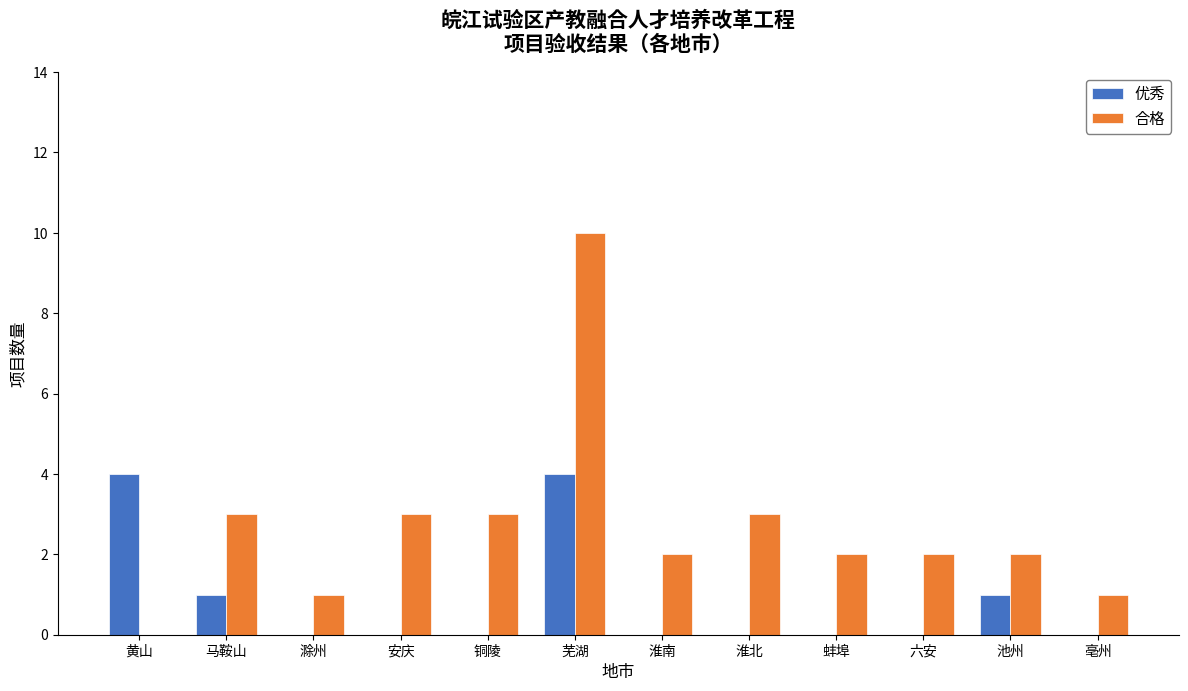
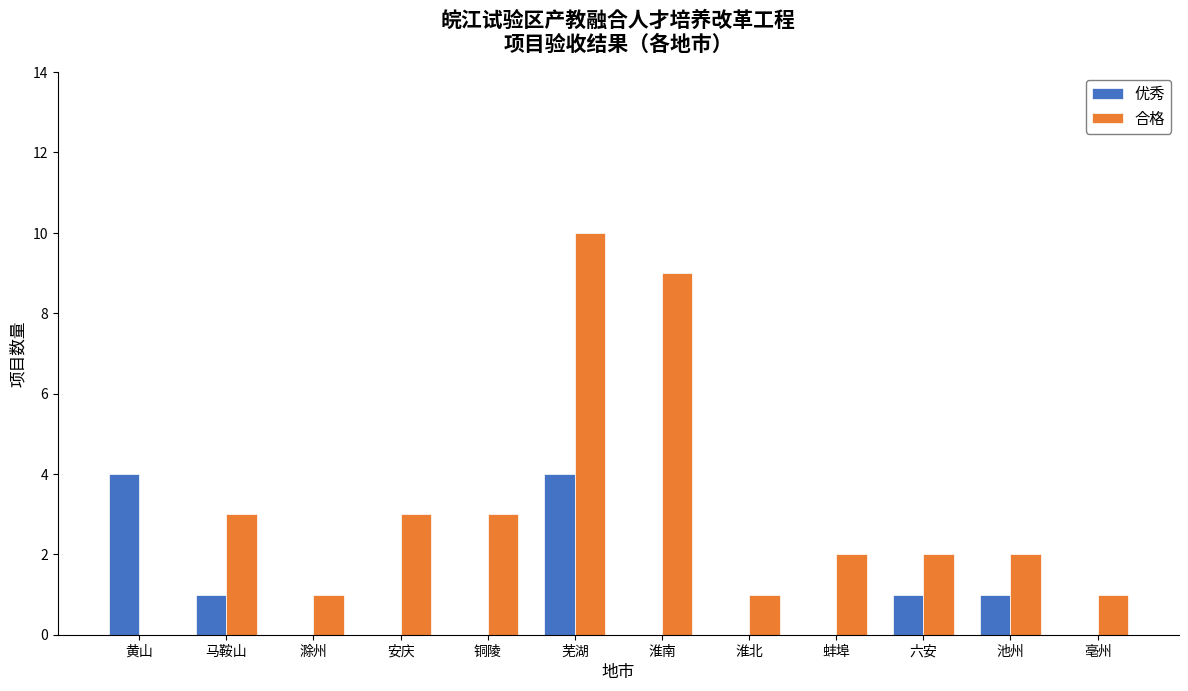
合格, 淮南: 2 -> 9
合格, 淮北: 3 -> 1
优秀, 六安: 0 -> 1
